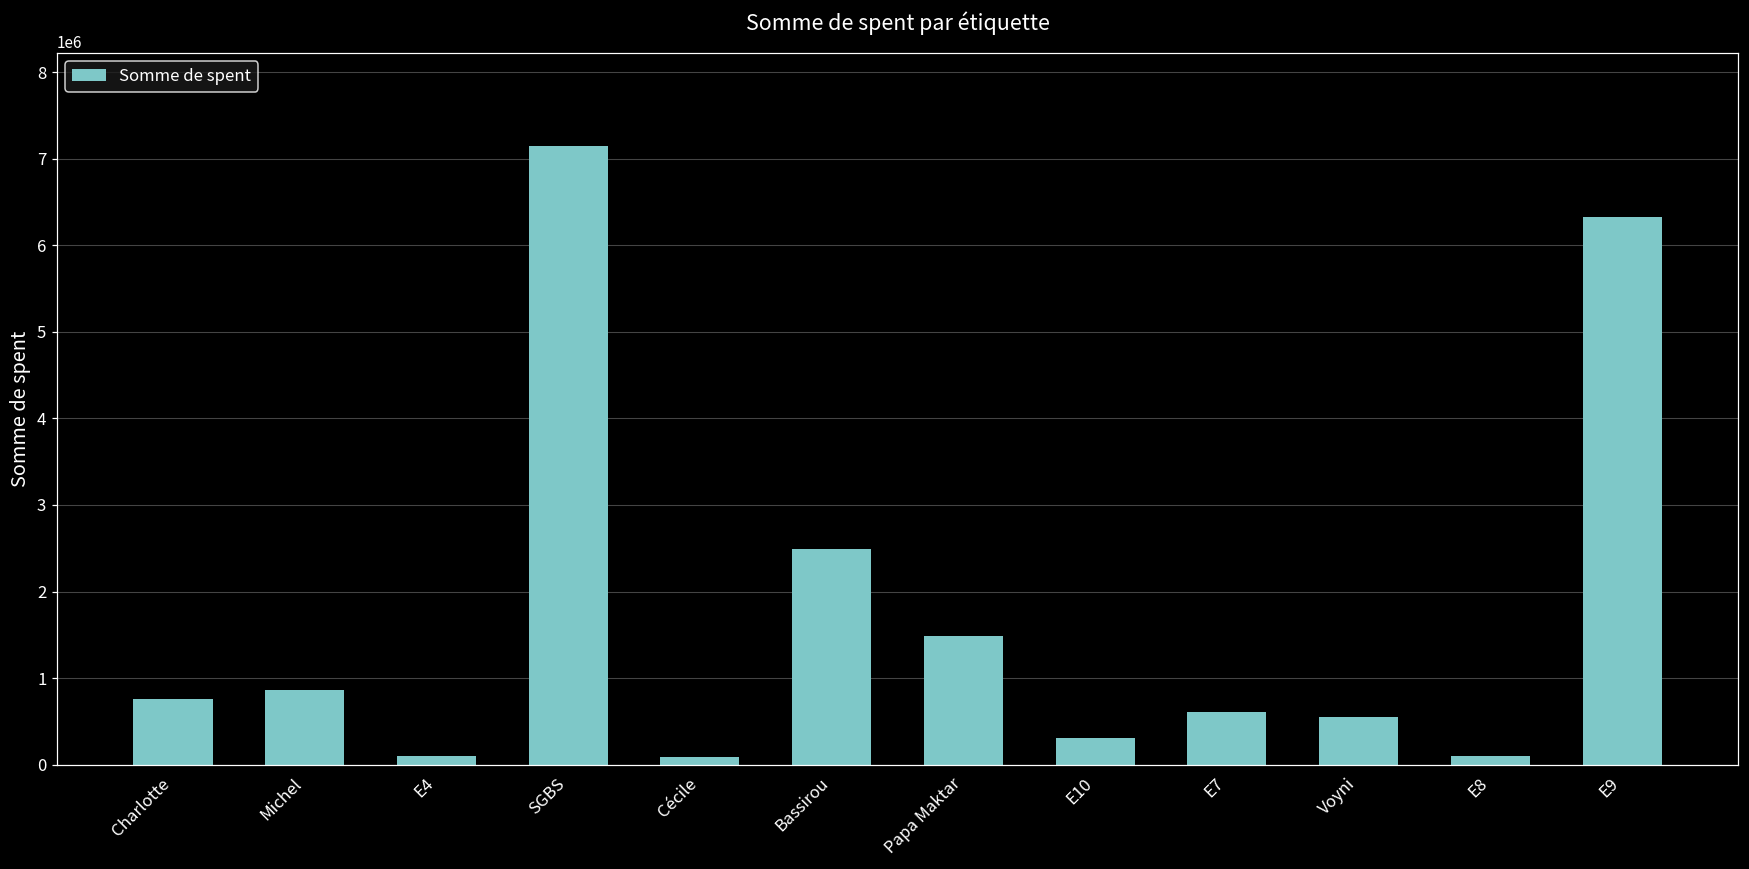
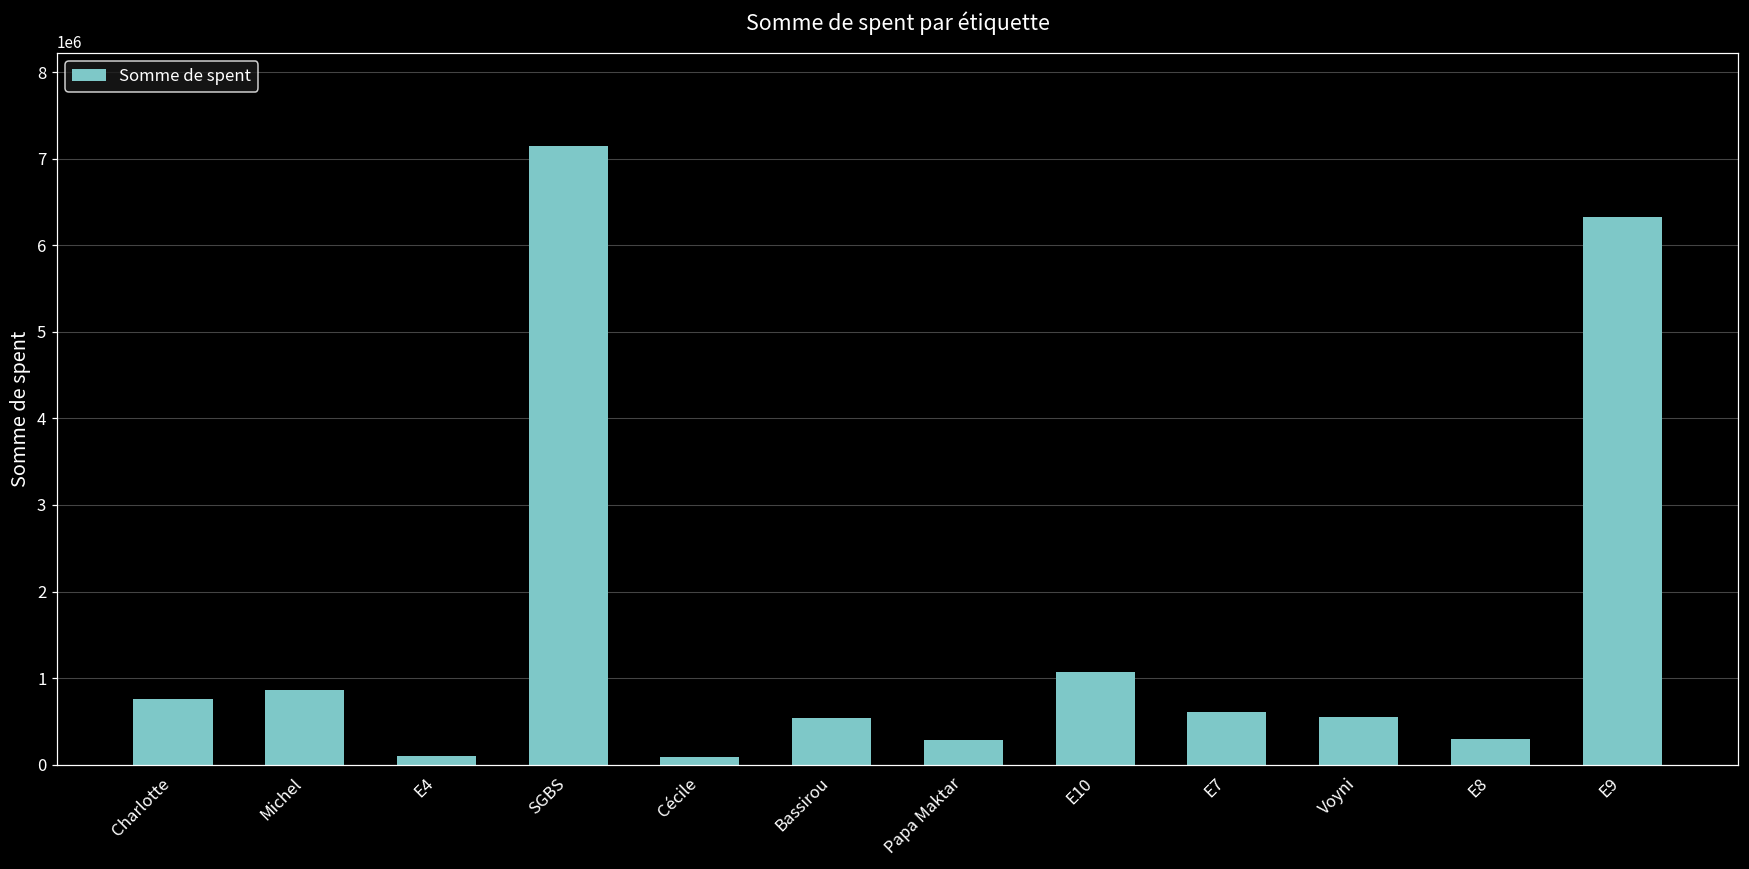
Bassirou: 2500000 -> 500000
Papa Maktar: 1500000 -> 300000
E10: 300000 -> 1100000
E8: 100000 -> 300000
